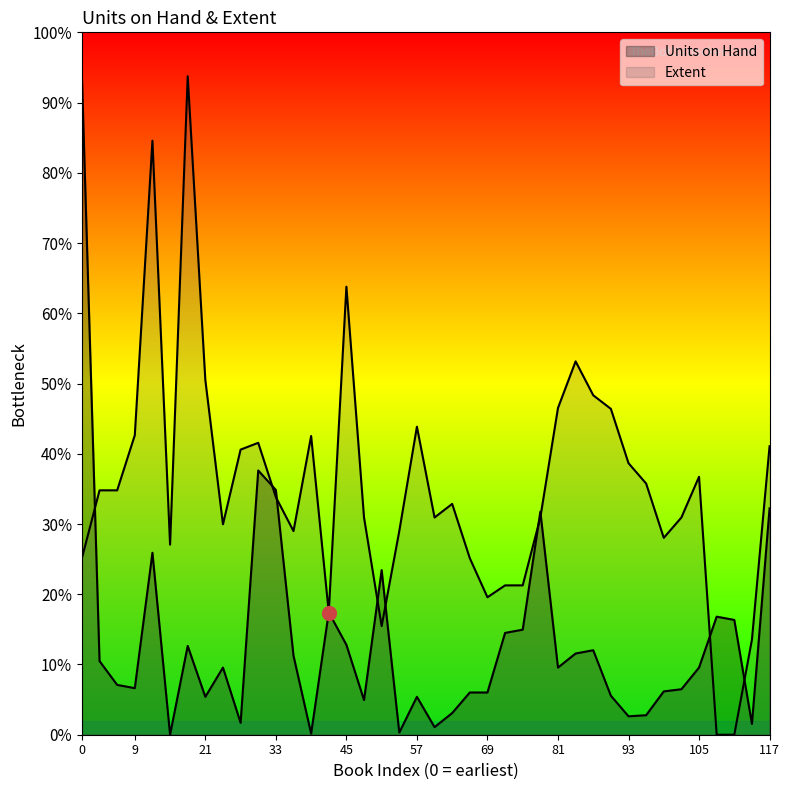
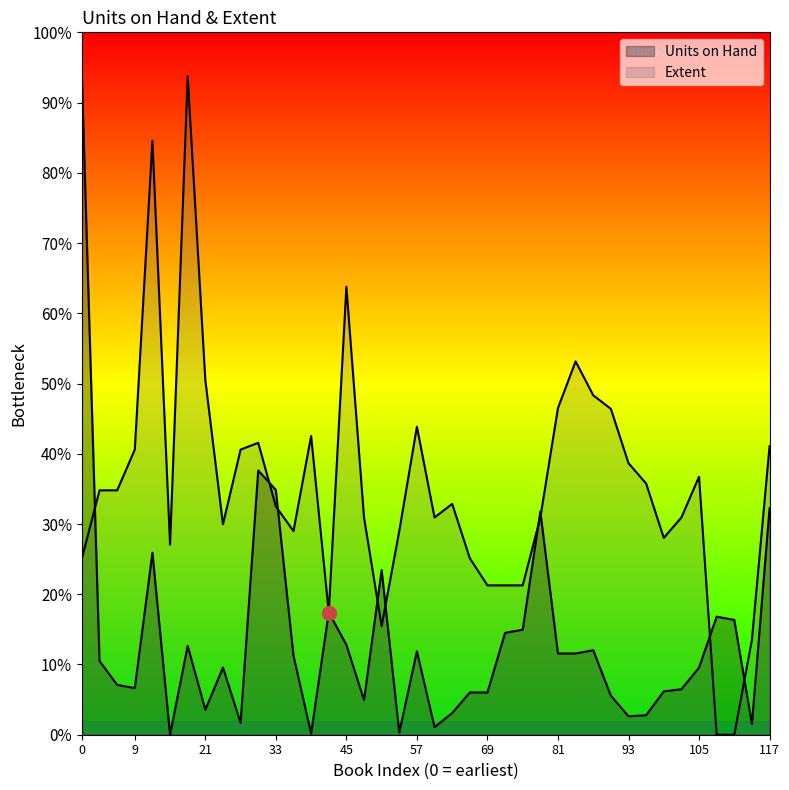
Extent, 9: 43% -> 41%
Units on Hand, 21: 5% -> 4%
Extent, 33: 34% -> 32%
Units on Hand, 57: 5% -> 12%
Extent, 69: 20% -> 21%
Units on Hand, 81: 10% -> 12%
